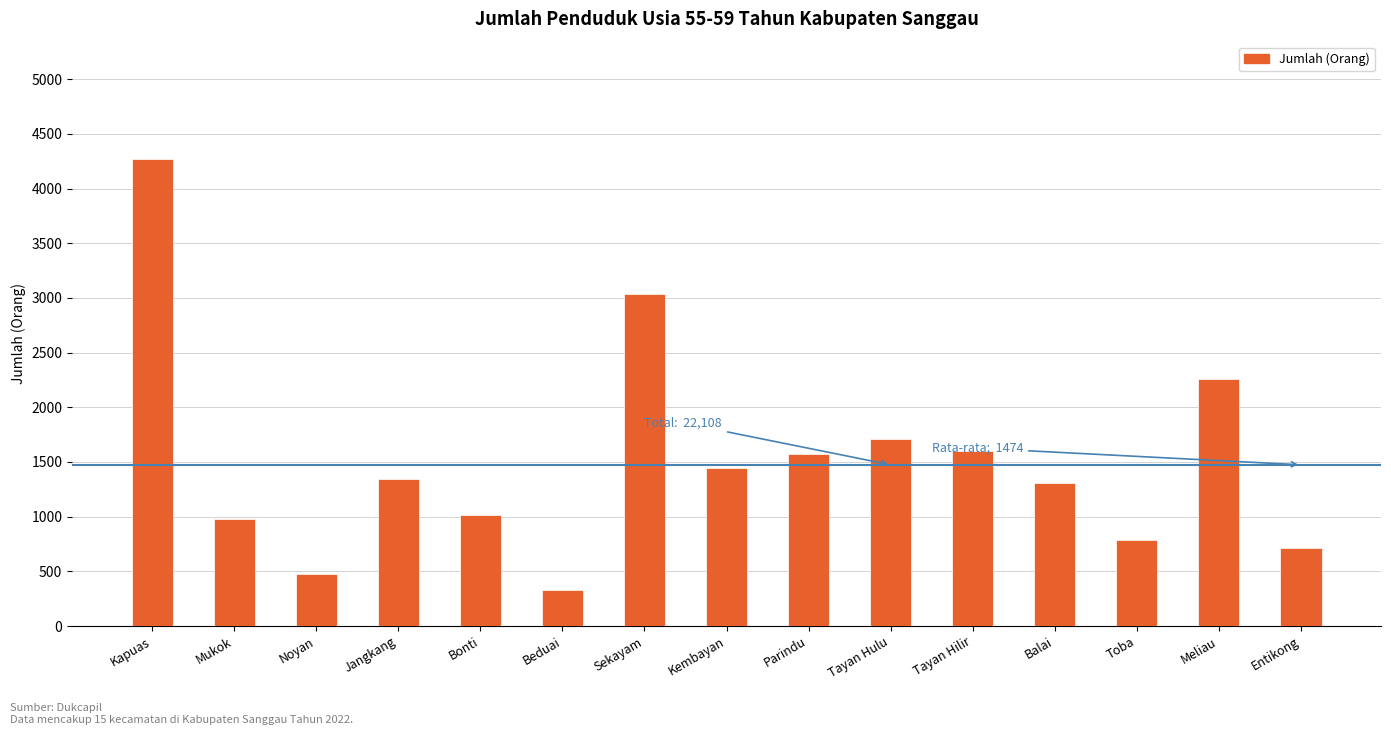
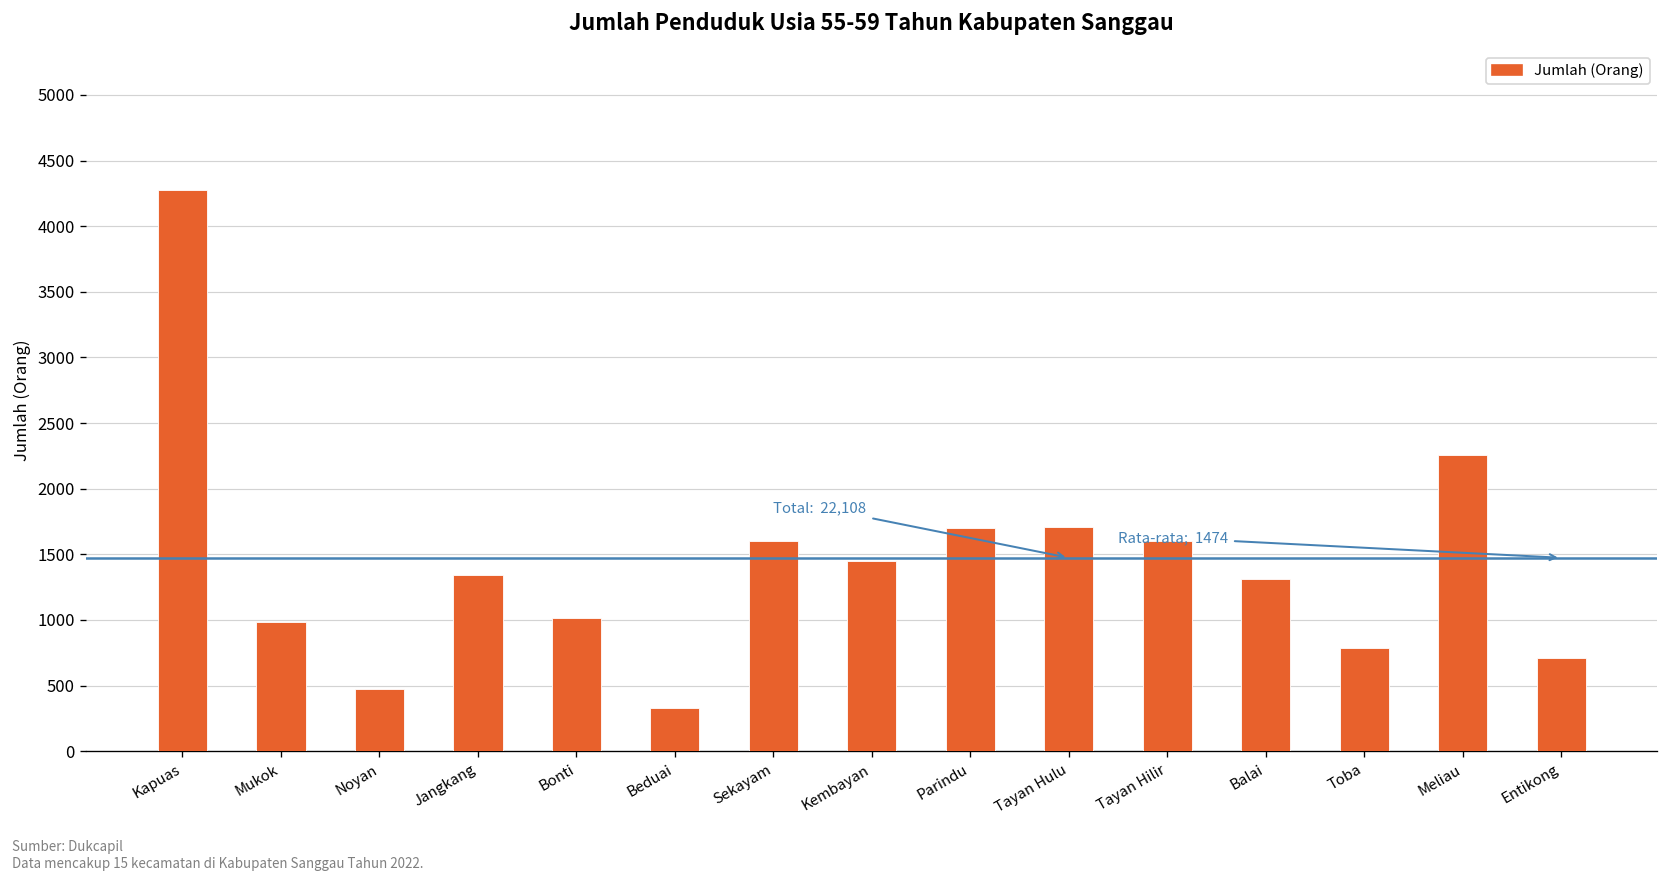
Sekayam: 3040 -> 1600
Parindu: 1570 -> 1700
